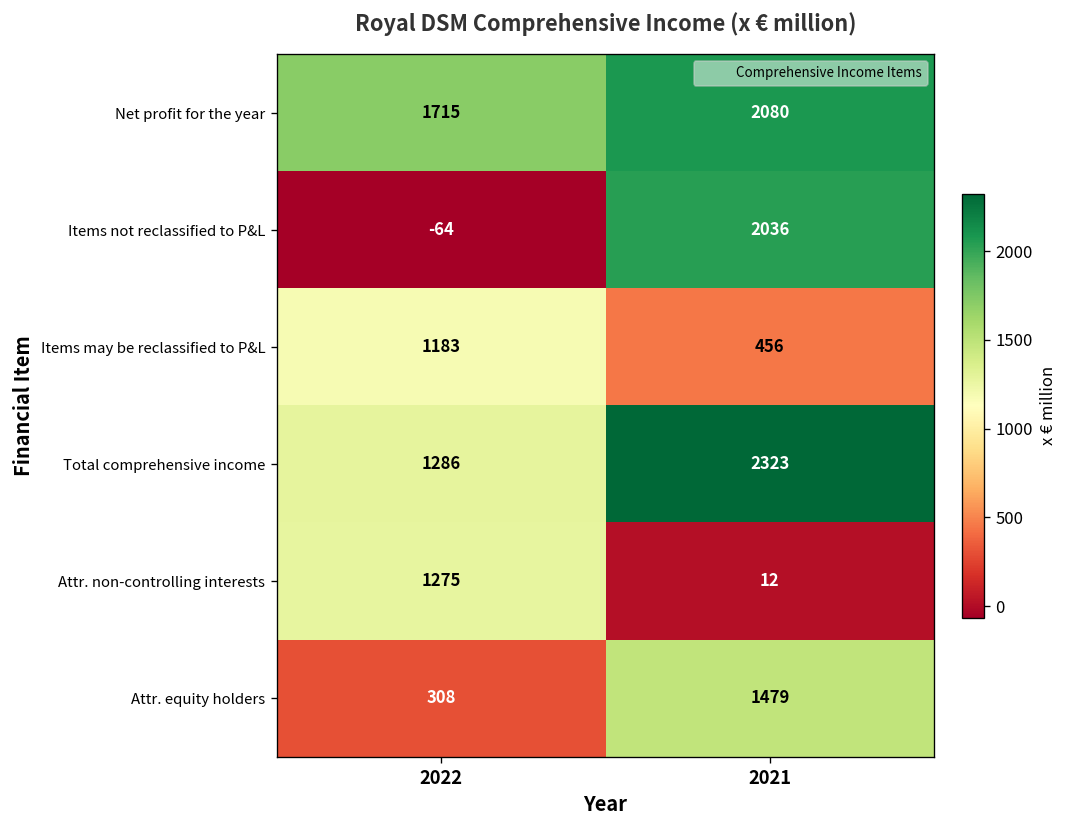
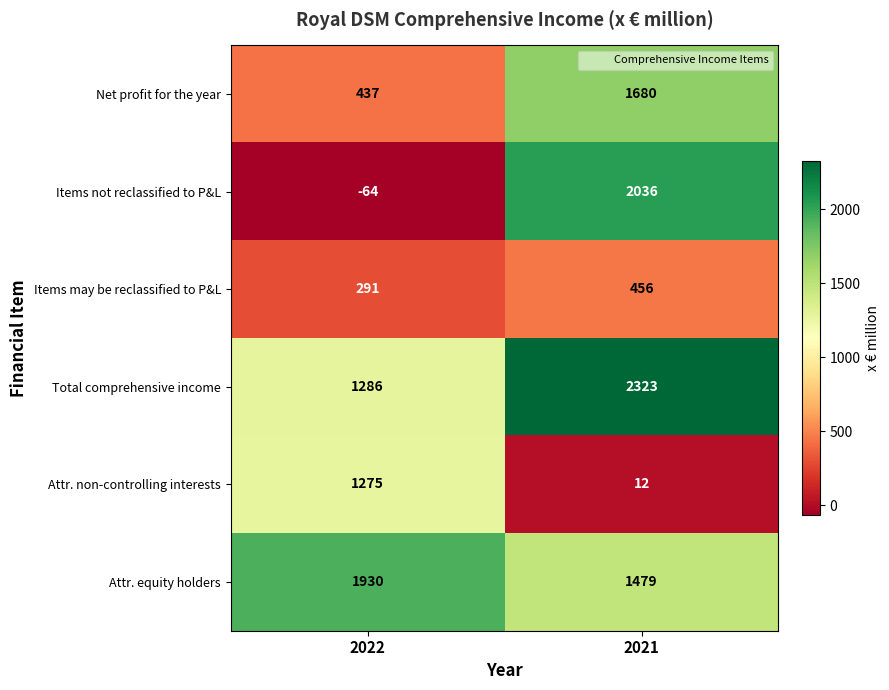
Net profit for the year, 2022: 1715 -> 437
Net profit for the year, 2021: 2080 -> 1680
Items may be reclassified to P&L, 2022: 1183 -> 291
Attr. equity holders, 2022: 308 -> 1930
